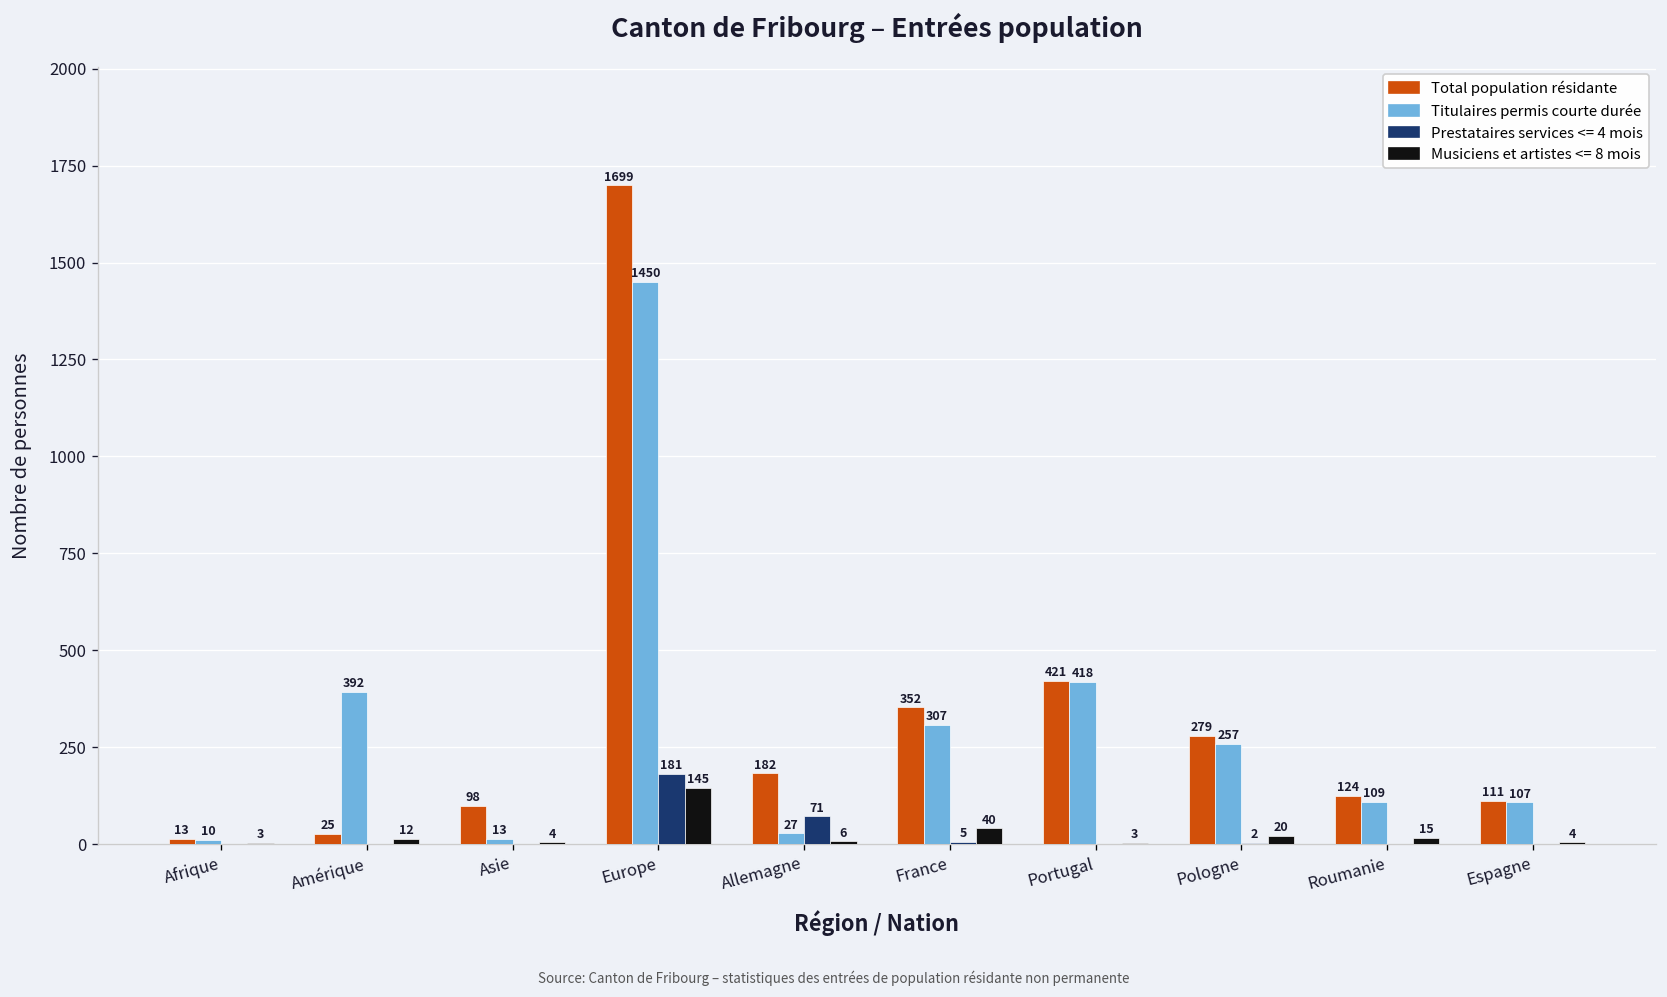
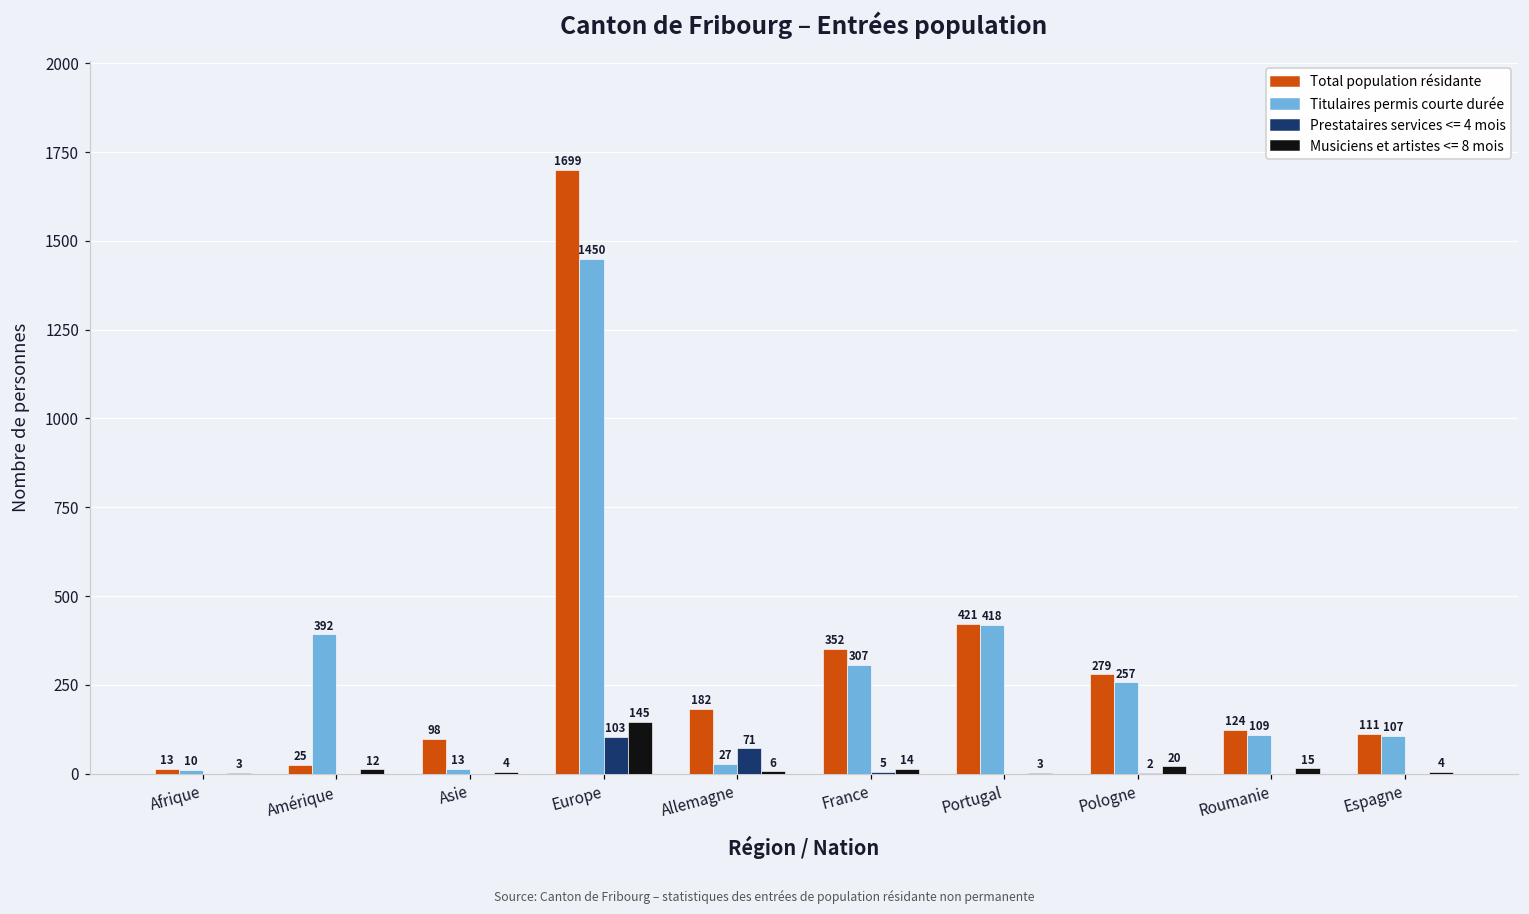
Prestataires services <= 4 mois, Europe: 181 -> 103
Musiciens et artistes <= 8 mois, France: 40 -> 14
